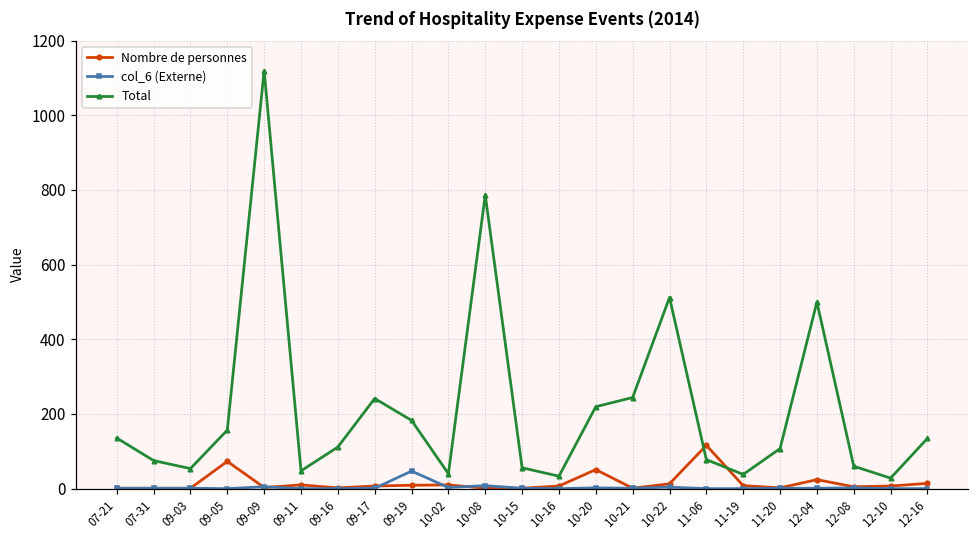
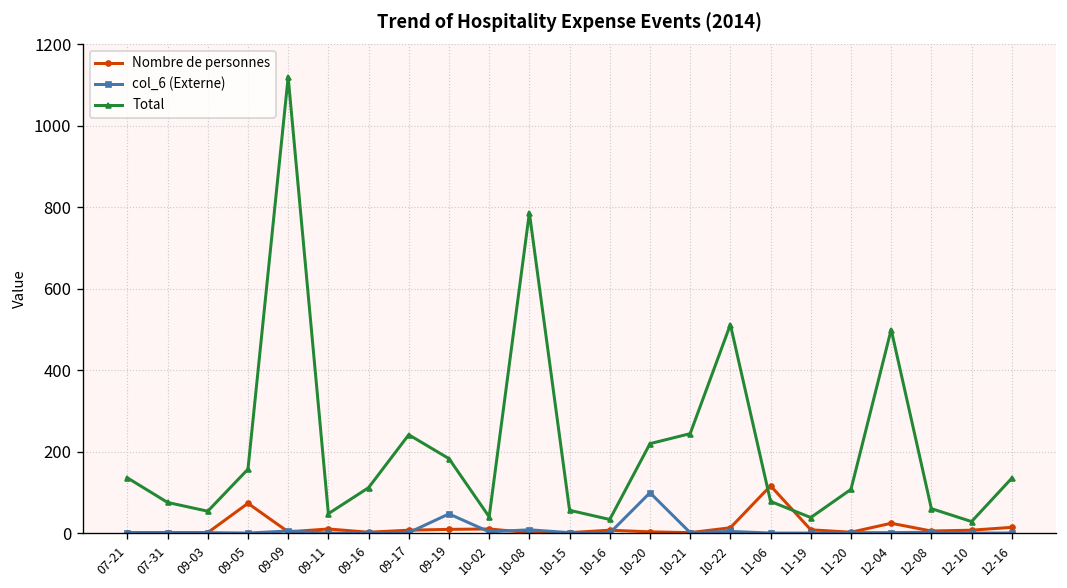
Nombre de personnes, 10-20: 50 -> 0
col_6 (Externe), 10-20: 0 -> 100
